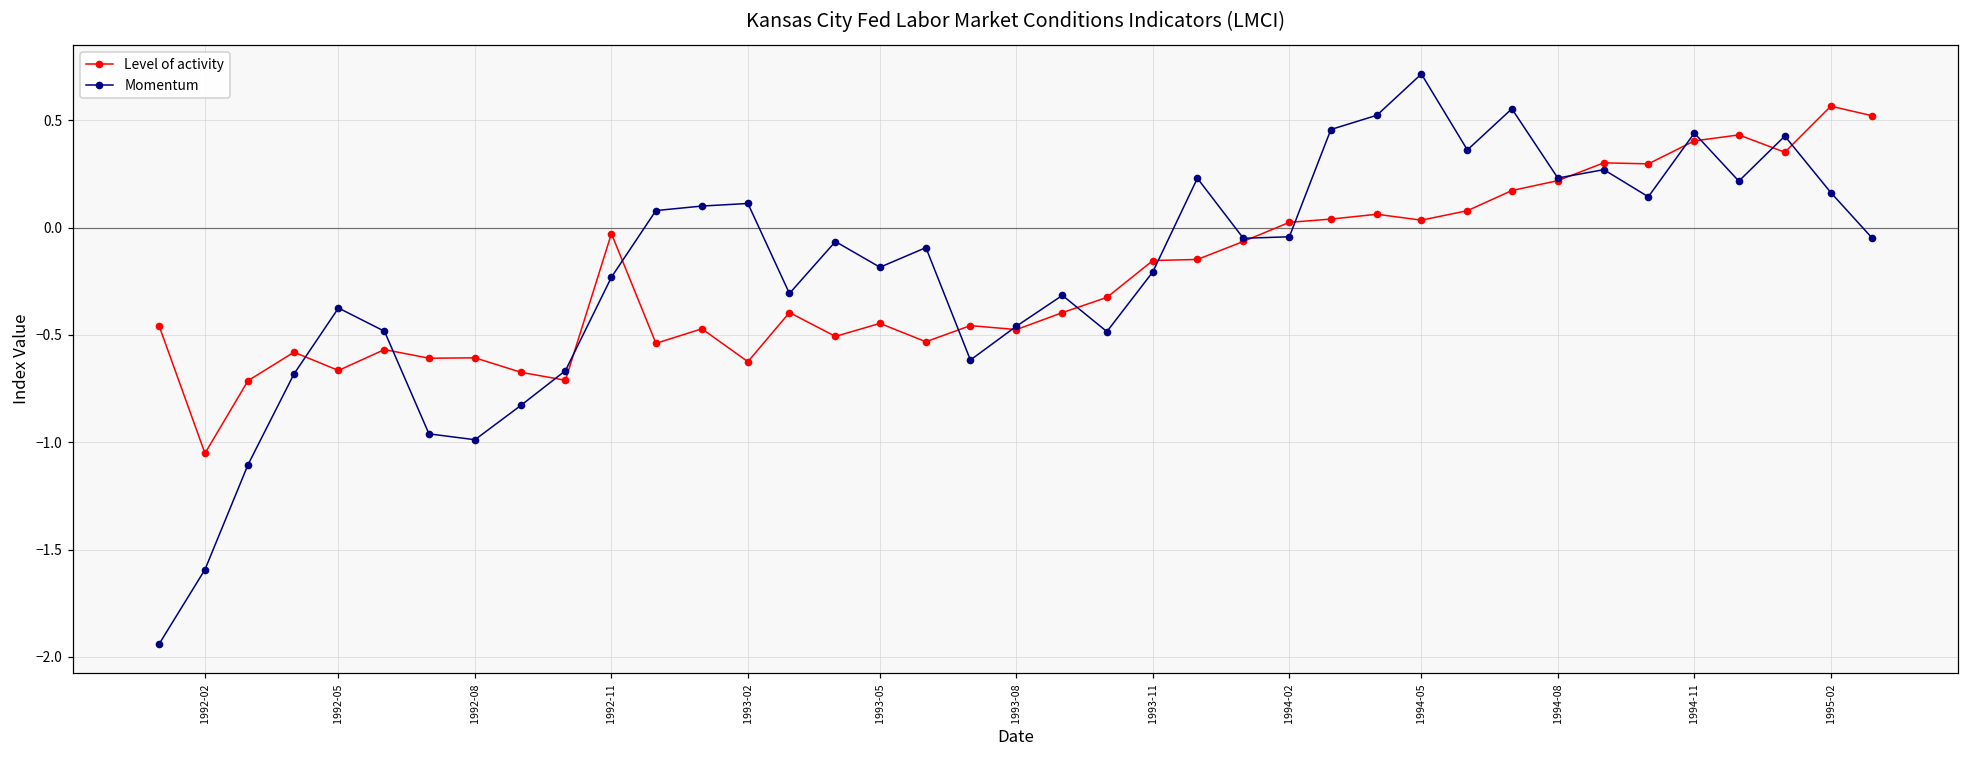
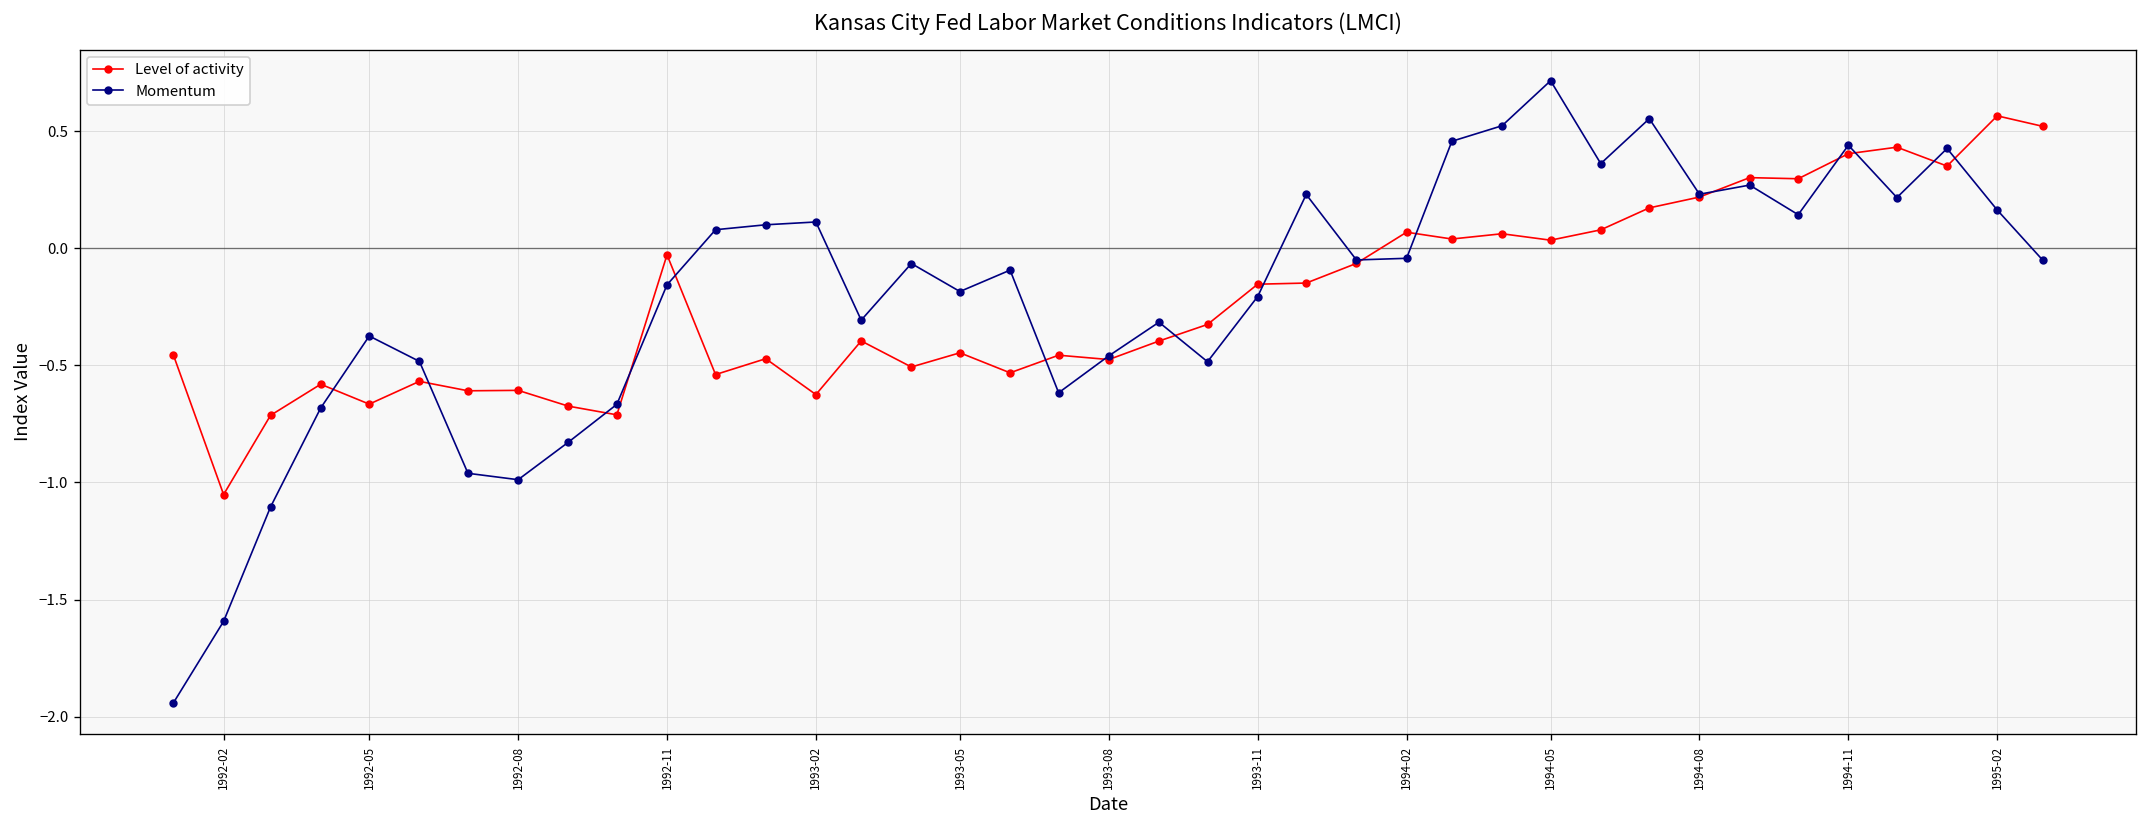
Momentum, 1992-11: -0.23 -> -0.16
Level of activity, 1994-02: 0.02 -> 0.07
